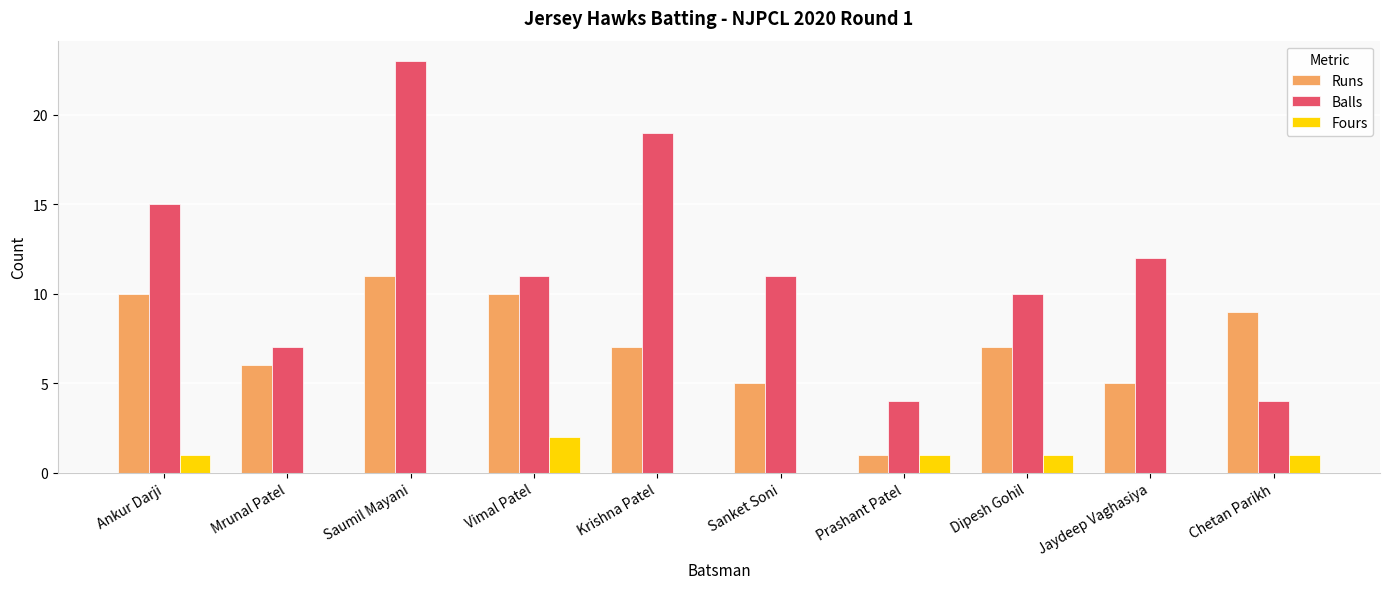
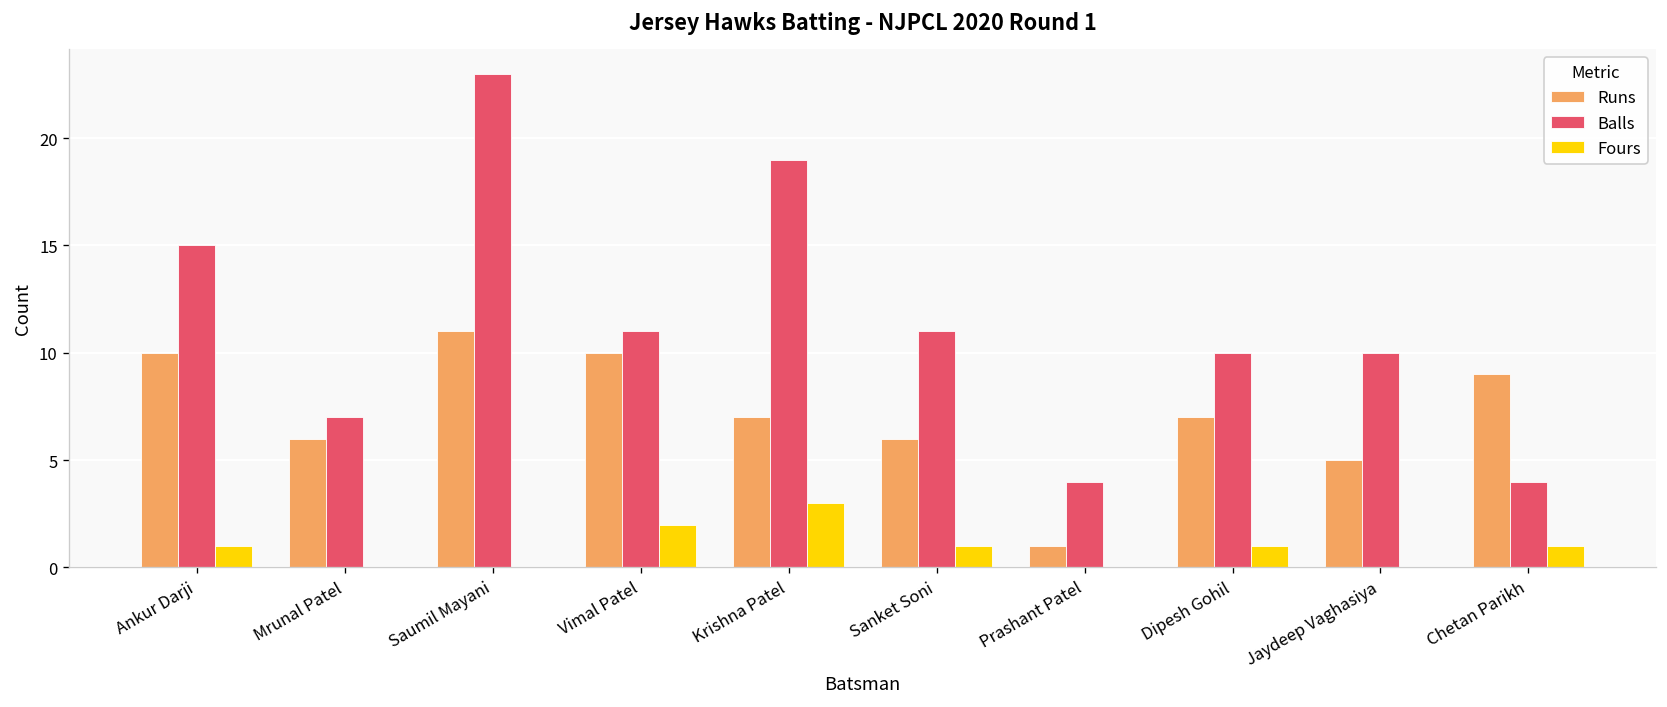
Fours, Krishna Patel: 0 -> 3
Runs, Sanket Soni: 5 -> 6
Fours, Sanket Soni: 0 -> 1
Fours, Prashant Patel: 1 -> 0
Balls, Jaydeep Vaghasiya: 12 -> 10
